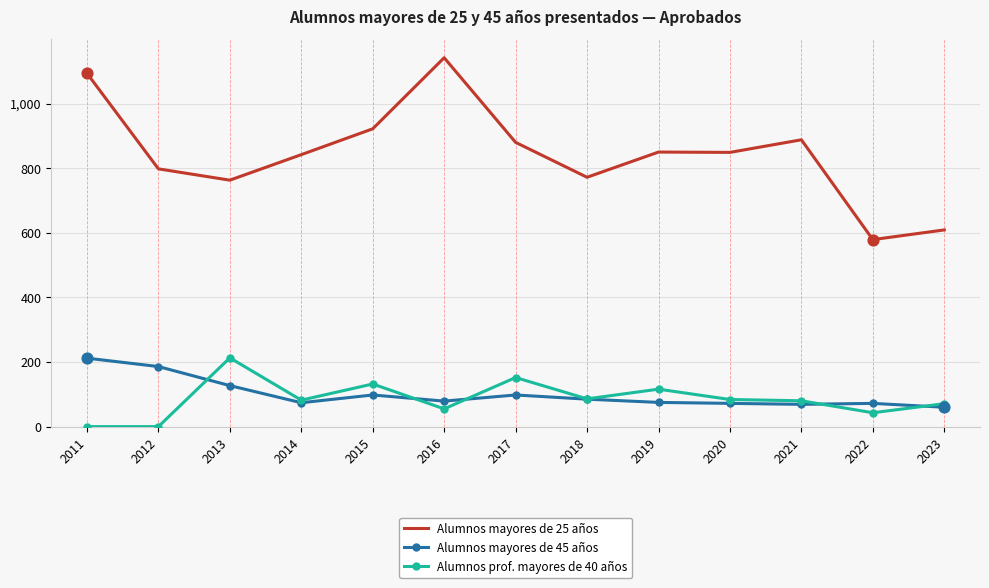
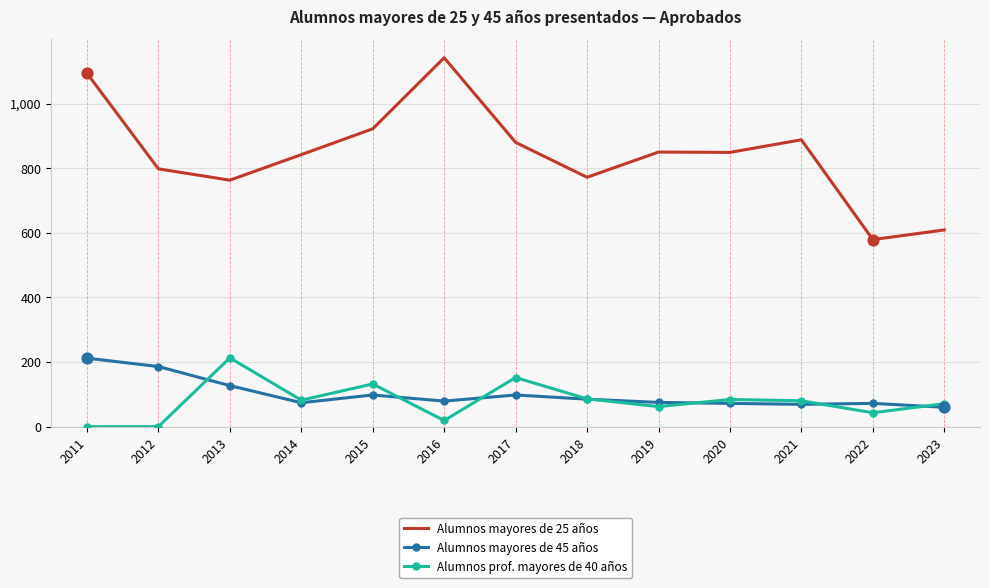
Alumnos prof. mayores de 40 años, 2016: 60 -> 20
Alumnos prof. mayores de 40 años, 2019: 120 -> 60
